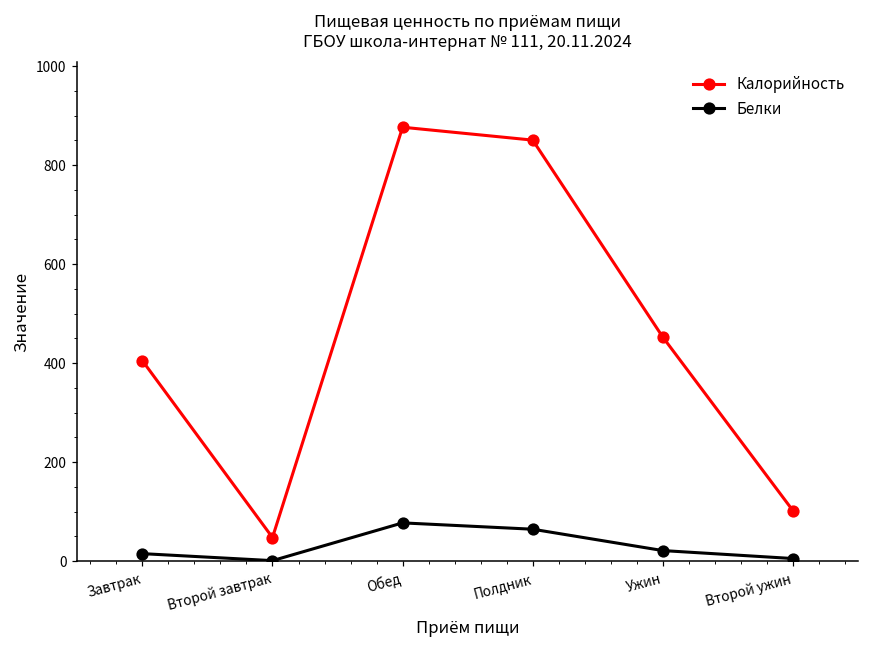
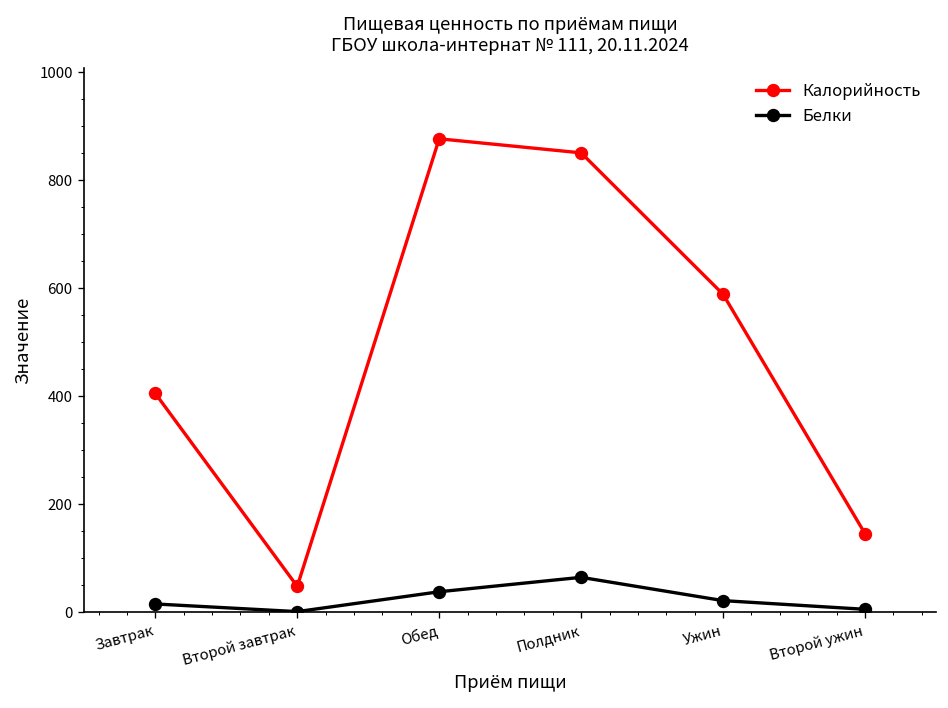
Белки, Обед: 80 -> 40
Калорийность, Ужин: 450 -> 590
Калорийность, Второй ужин: 100 -> 150
